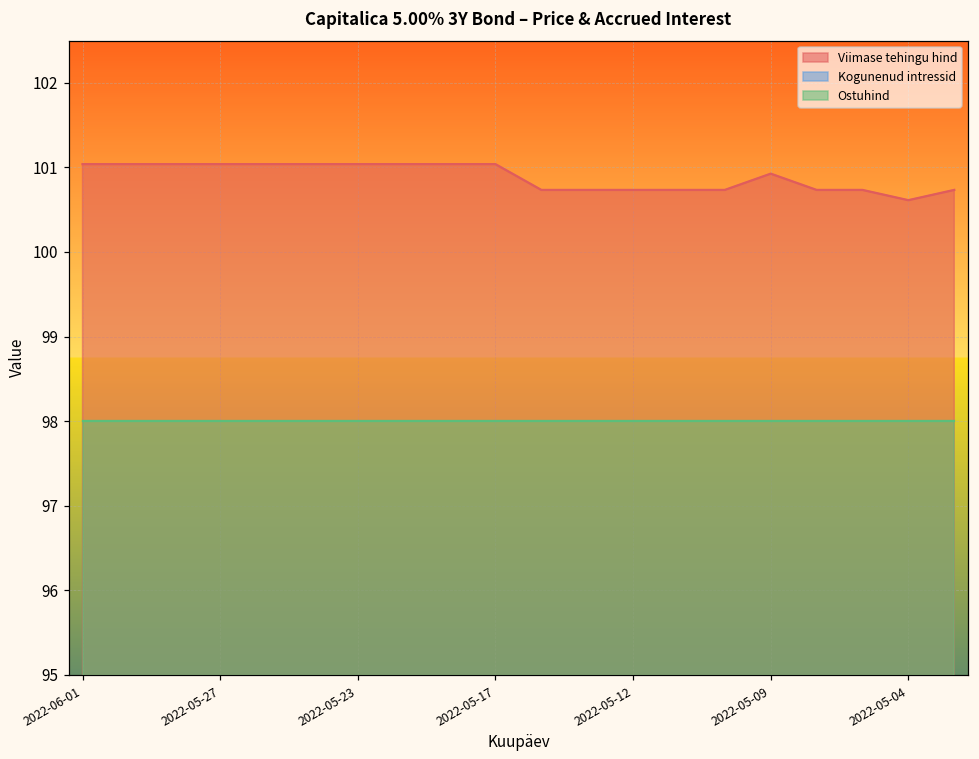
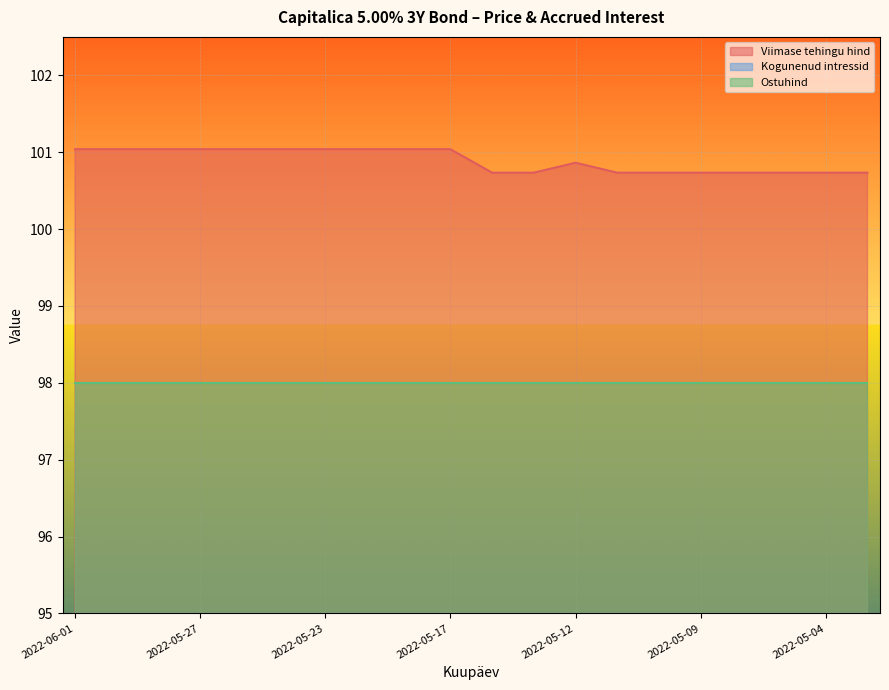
Viimase tehingu hind, 2022-05-12: 100.7 -> 100.9
Viimase tehingu hind, 2022-05-09: 100.9 -> 100.7
Viimase tehingu hind, 2022-05-04: 100.6 -> 100.7
